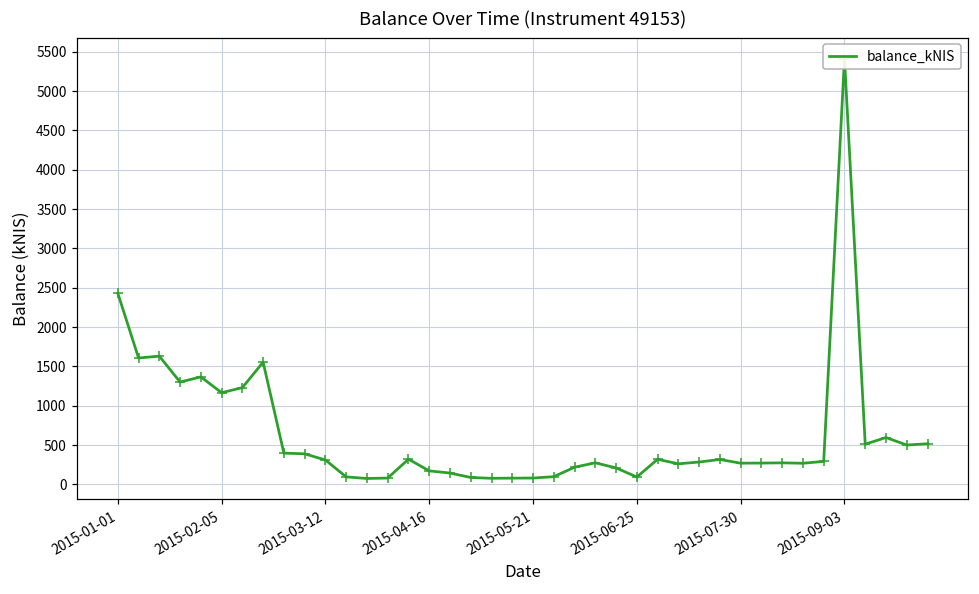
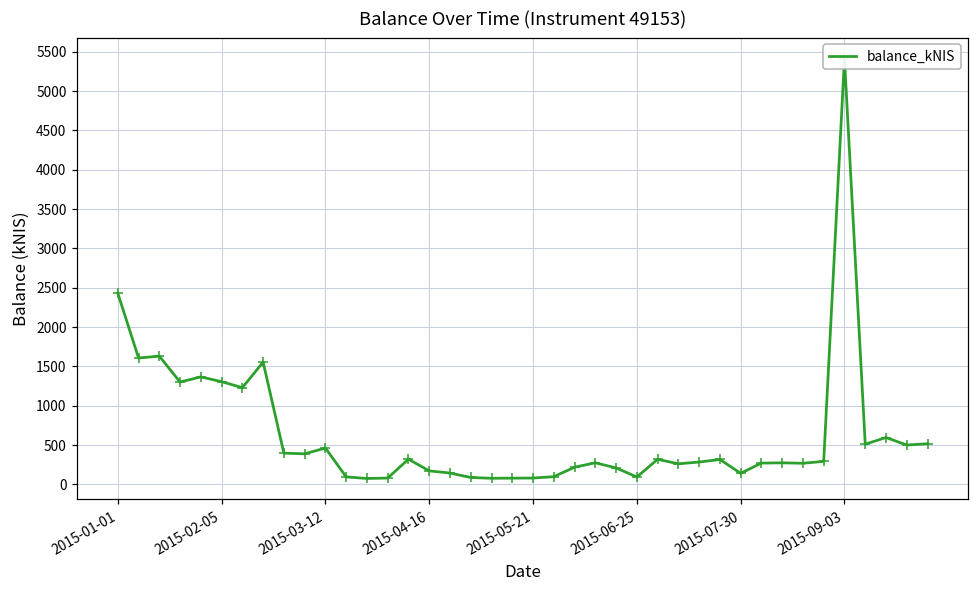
2015-02-05: 1200 -> 1300
2015-03-12: 300 -> 500
2015-07-30: 300 -> 100
